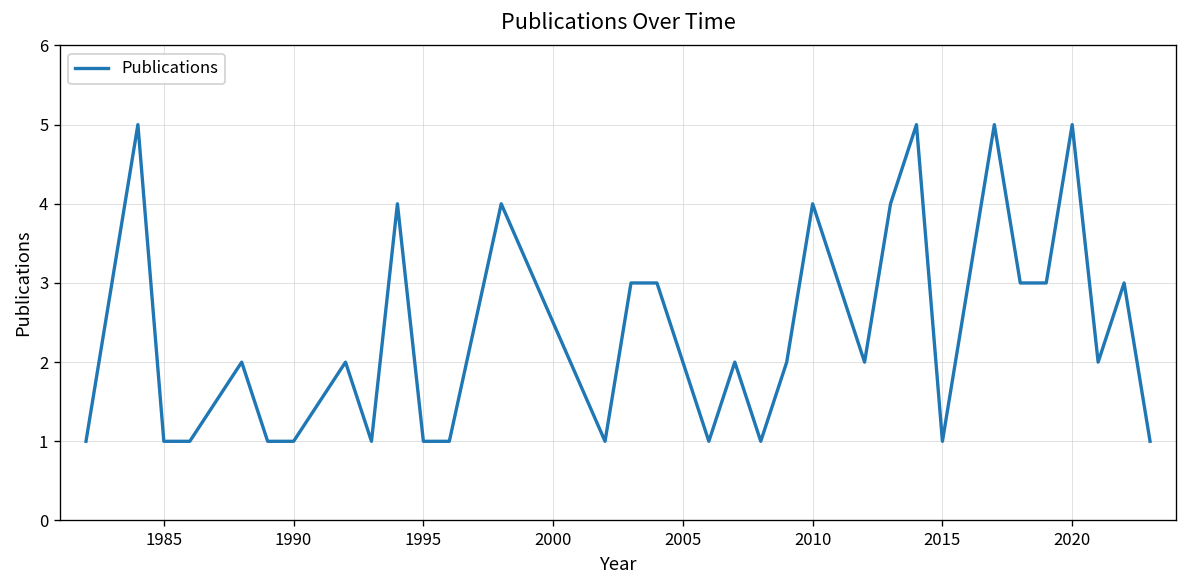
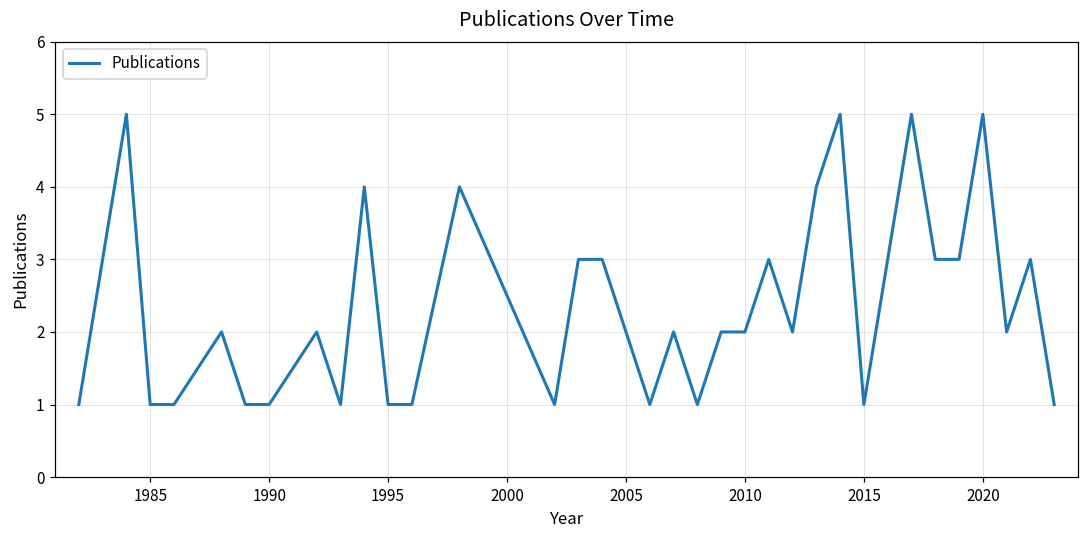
2010: 4 -> 2
